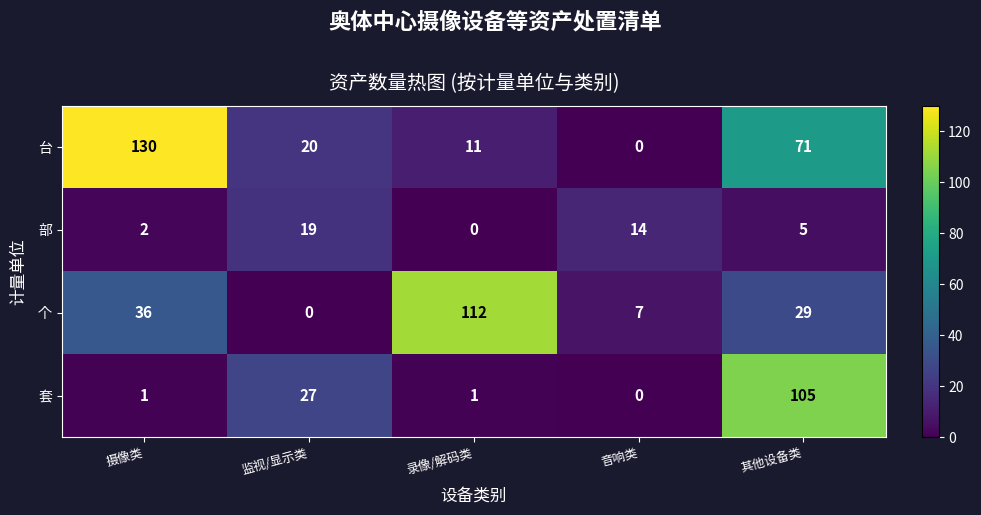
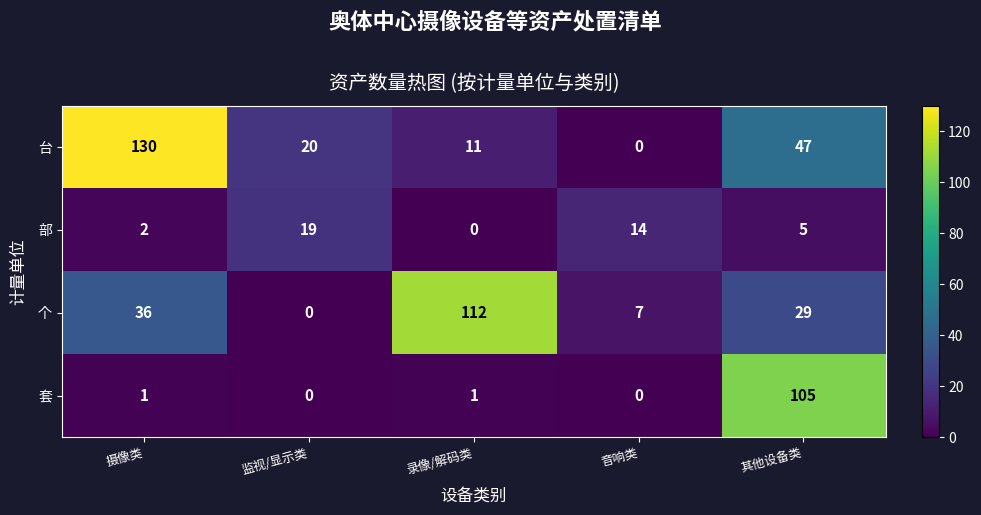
台, 其他设备类: 71 -> 47
套, 监视/显示类: 27 -> 0
